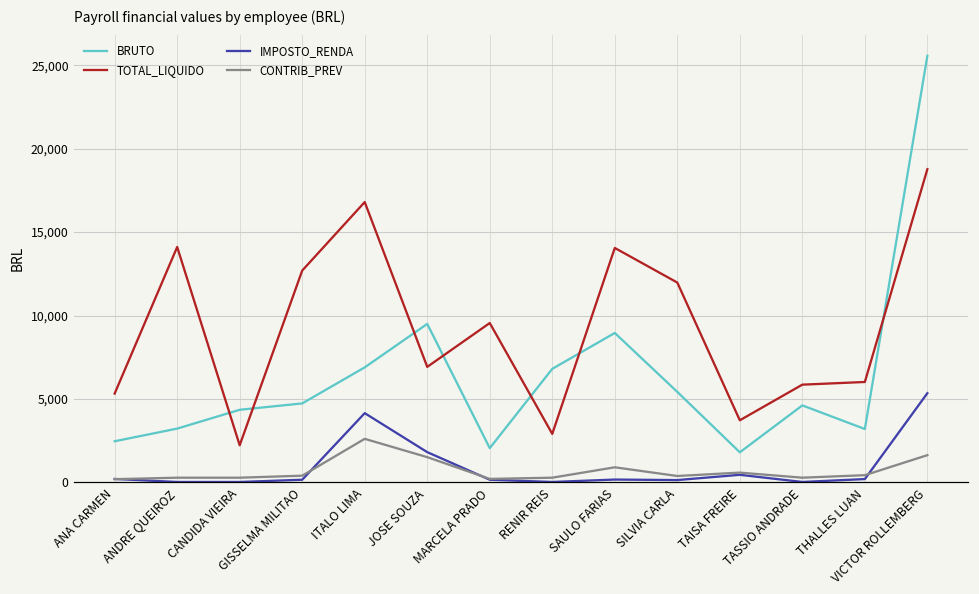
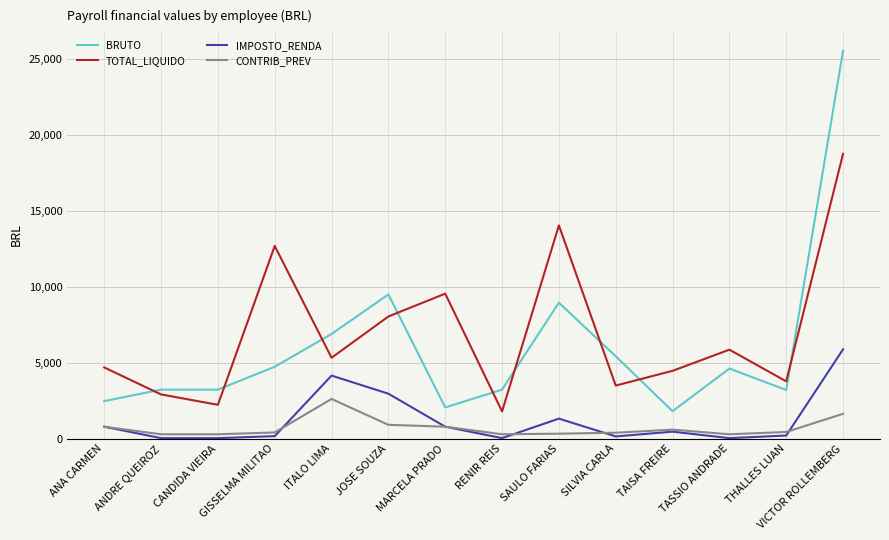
TOTAL_LIQUIDO, ANA CARMEN: 5,300 -> 4,700
IMPOSTO_RENDA, ANA CARMEN: 200 -> 800
CONTRIB_PREV, ANA CARMEN: 200 -> 800
TOTAL_LIQUIDO, ANDRE QUEIROZ: 14,100 -> 2,900
BRUTO, CANDIDA VIEIRA: 4,400 -> 3,200
TOTAL_LIQUIDO, ITALO LIMA: 16,800 -> 5,300
TOTAL_LIQUIDO, JOSE SOUZA: 6,900 -> 8,000
IMPOSTO_RENDA, JOSE SOUZA: 1,800 -> 3,000
CONTRIB_PREV, JOSE SOUZA: 1,500 -> 900
IMPOSTO_RENDA, MARCELA PRADO: 200 -> 800
CONTRIB_PREV, MARCELA PRADO: 200 -> 800
BRUTO, RENIR REIS: 6,800 -> 3,200
TOTAL_LIQUIDO, RENIR REIS: 2,900 -> 1,800
IMPOSTO_RENDA, SAULO FARIAS: 200 -> 1,300
CONTRIB_PREV, SAULO FARIAS: 900 -> 300
TOTAL_LIQUIDO, SILVIA CARLA: 12,000 -> 3,500
TOTAL_LIQUIDO, TAISA FREIRE: 3,700 -> 4,500
TOTAL_LIQUIDO, THALLES LUAN: 6,000 -> 3,800
IMPOSTO_RENDA, VICTOR ROLLEMBERG: 5,300 -> 5,900
